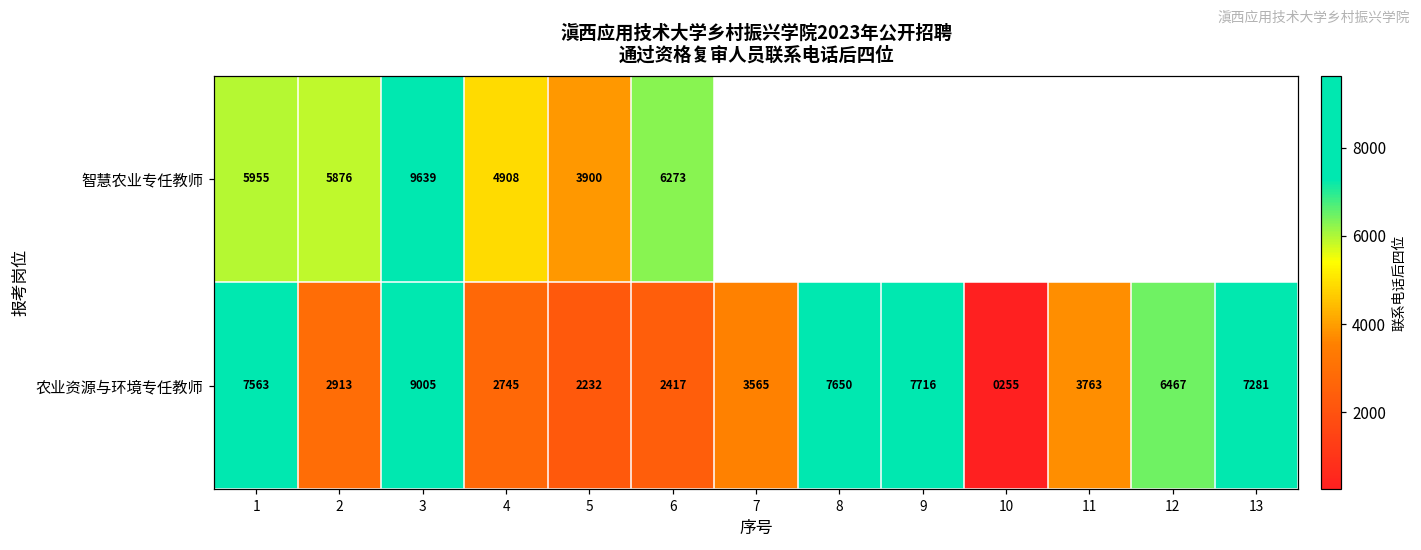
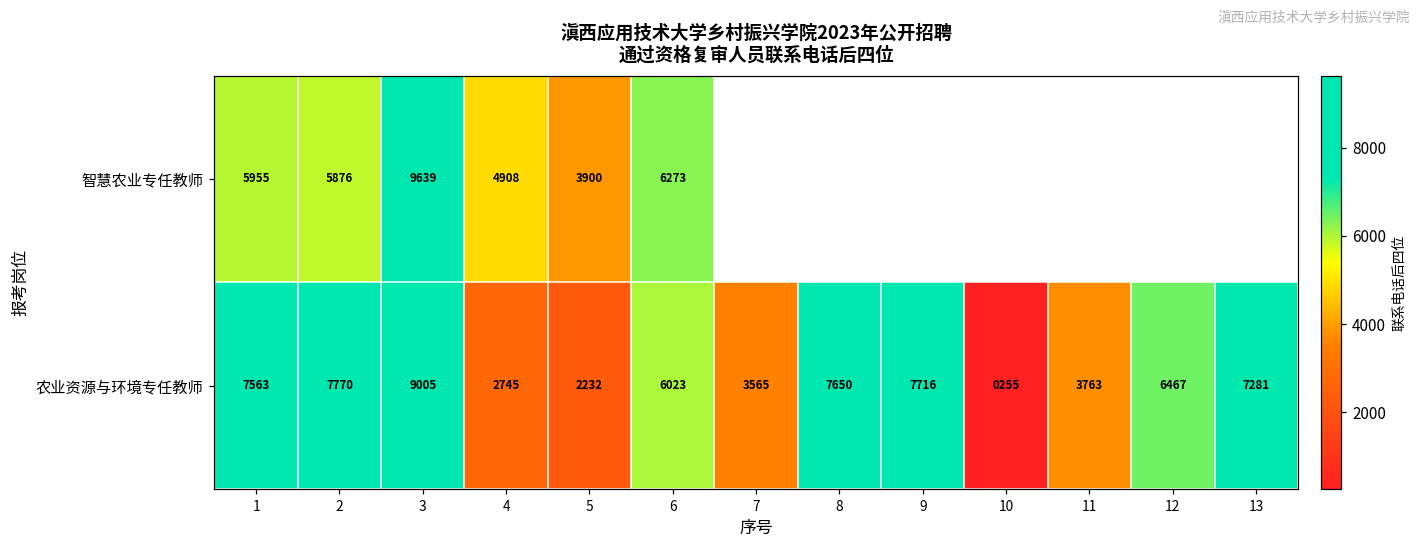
农业资源与环境专任教师, 2: 2913 -> 7770
农业资源与环境专任教师, 6: 2417 -> 6023
